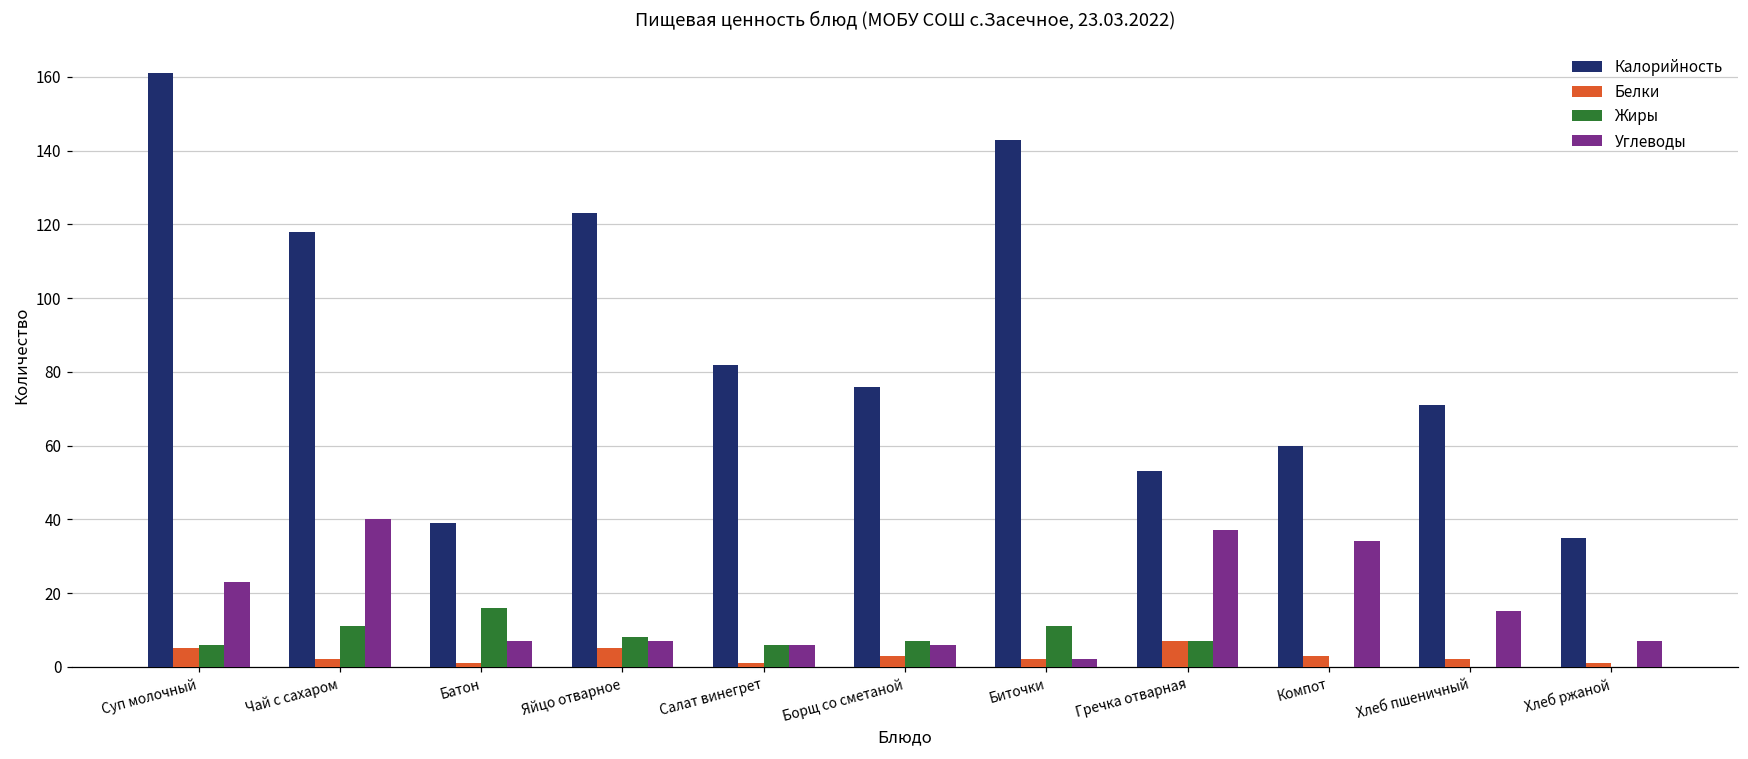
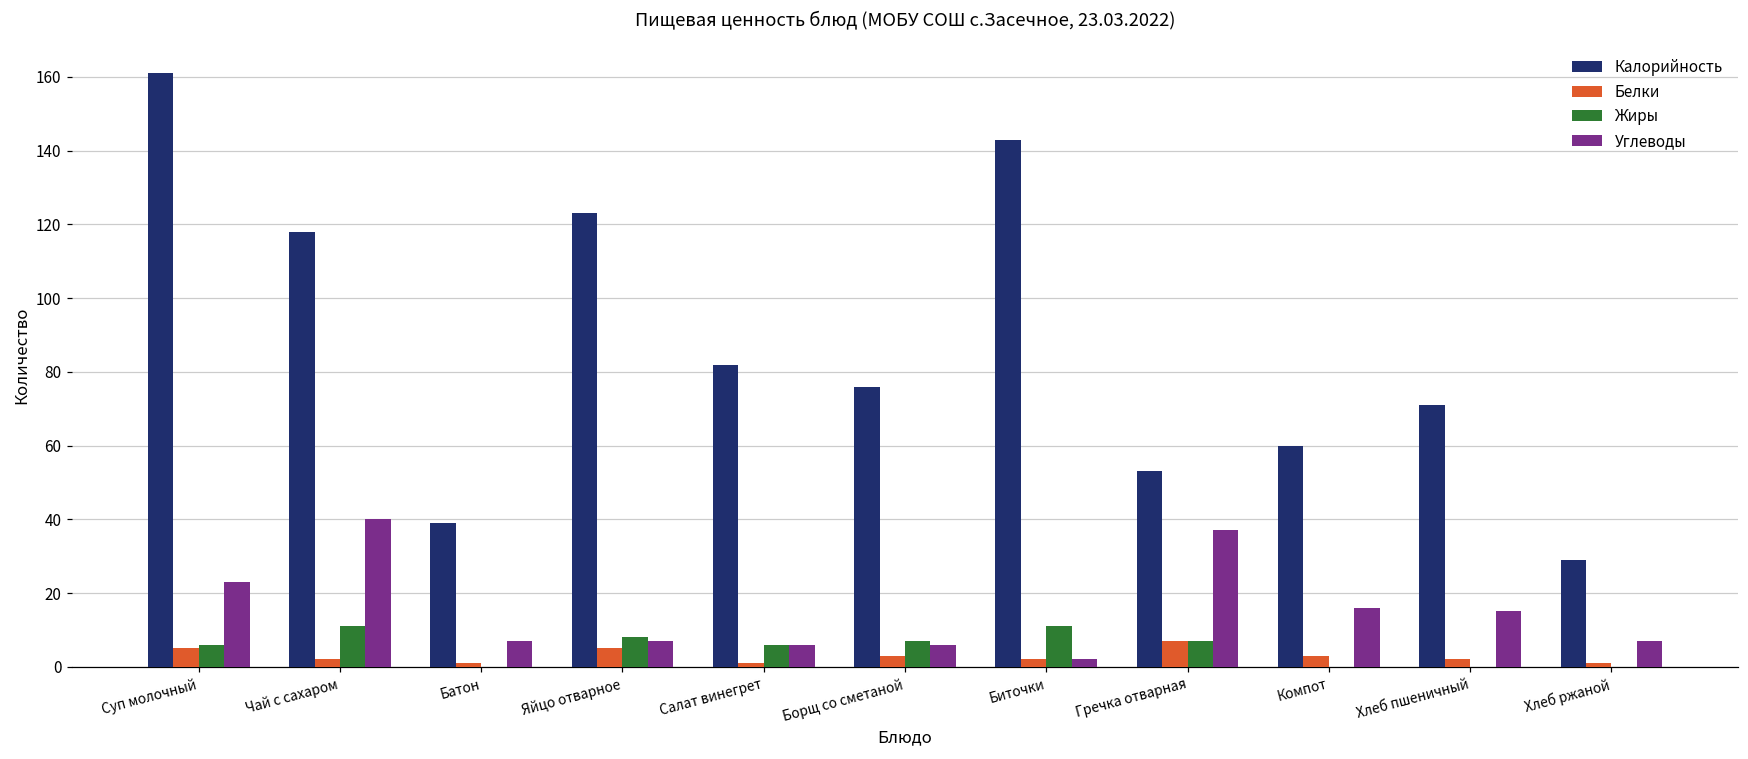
Жиры, Батон: 16 -> 0
Углеводы, Компот: 34 -> 16
Калорийность, Хлеб ржаной: 35 -> 29
